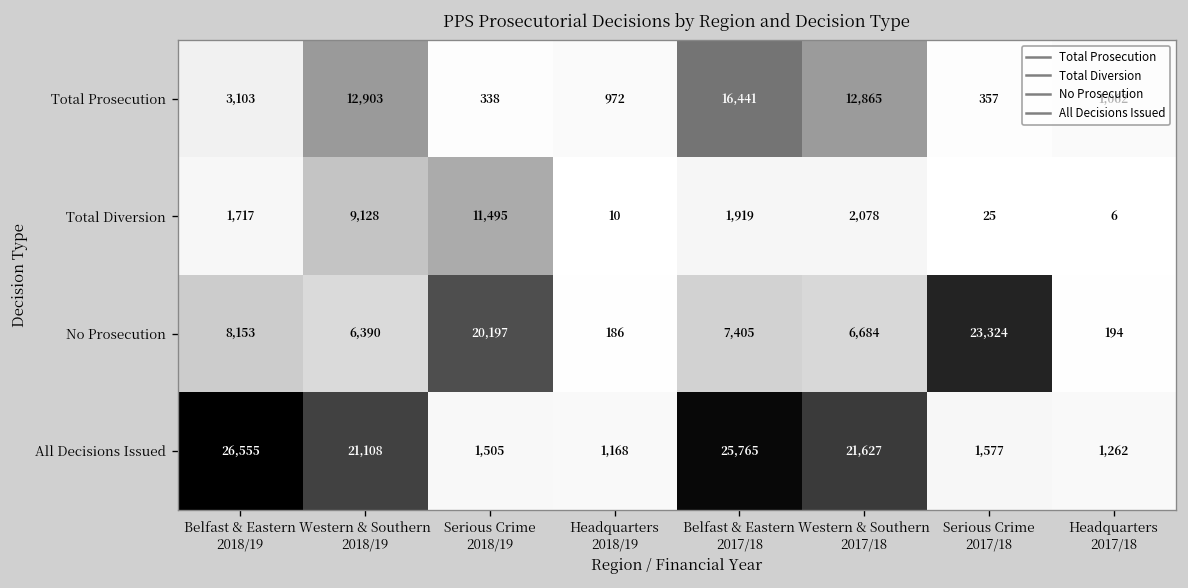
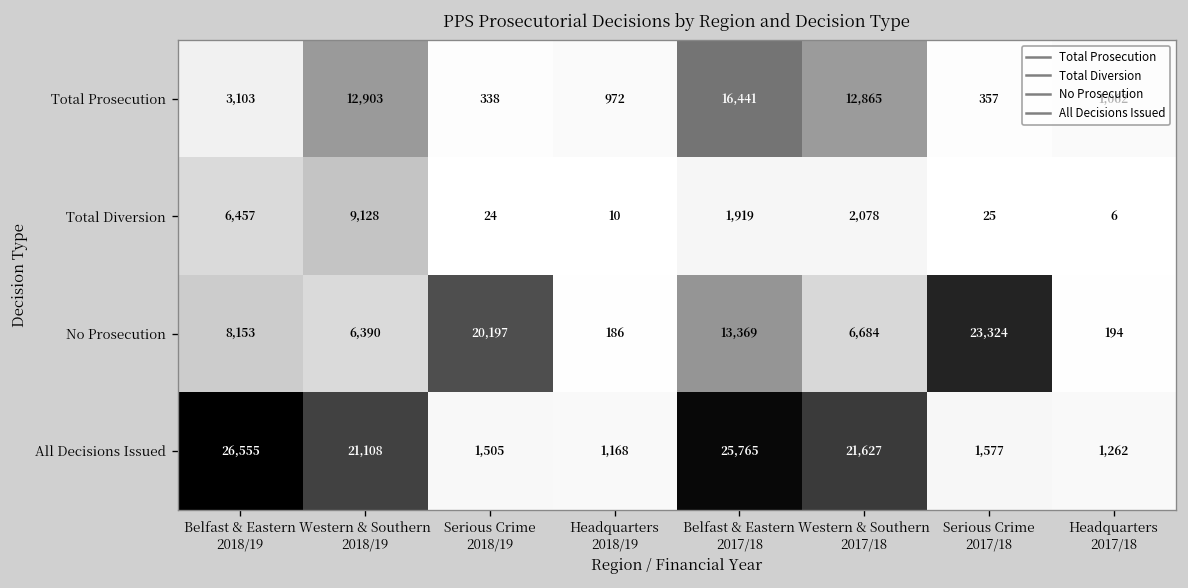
Total Diversion, Belfast & Eastern 2018/19: 1,717 -> 6,457
Total Diversion, Serious Crime 2018/19: 11,495 -> 24
No Prosecution, Belfast & Eastern 2017/18: 7,405 -> 13,369
